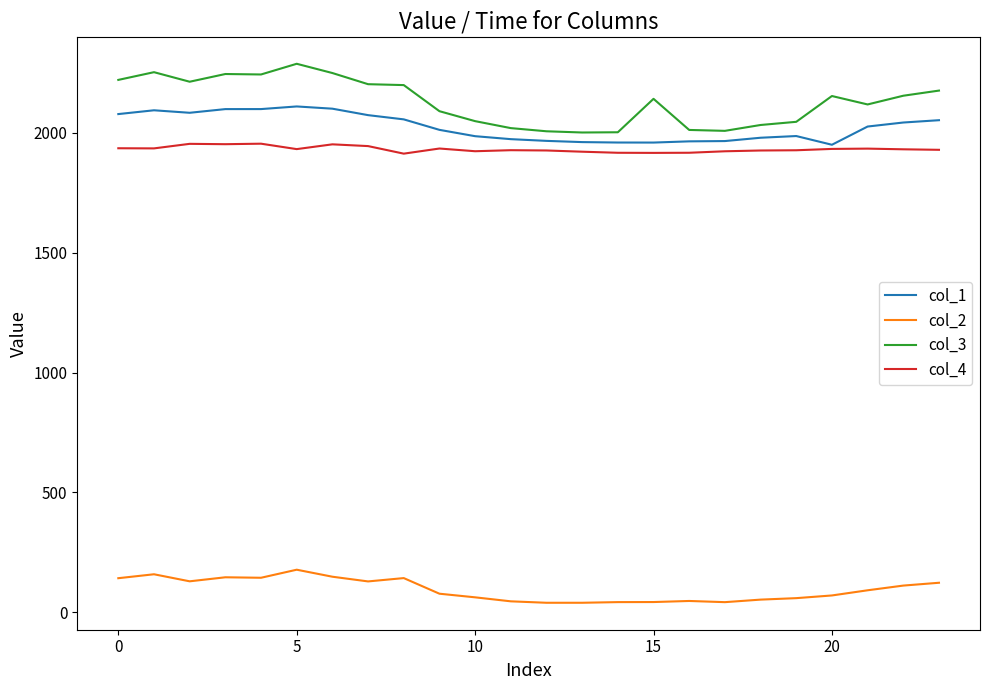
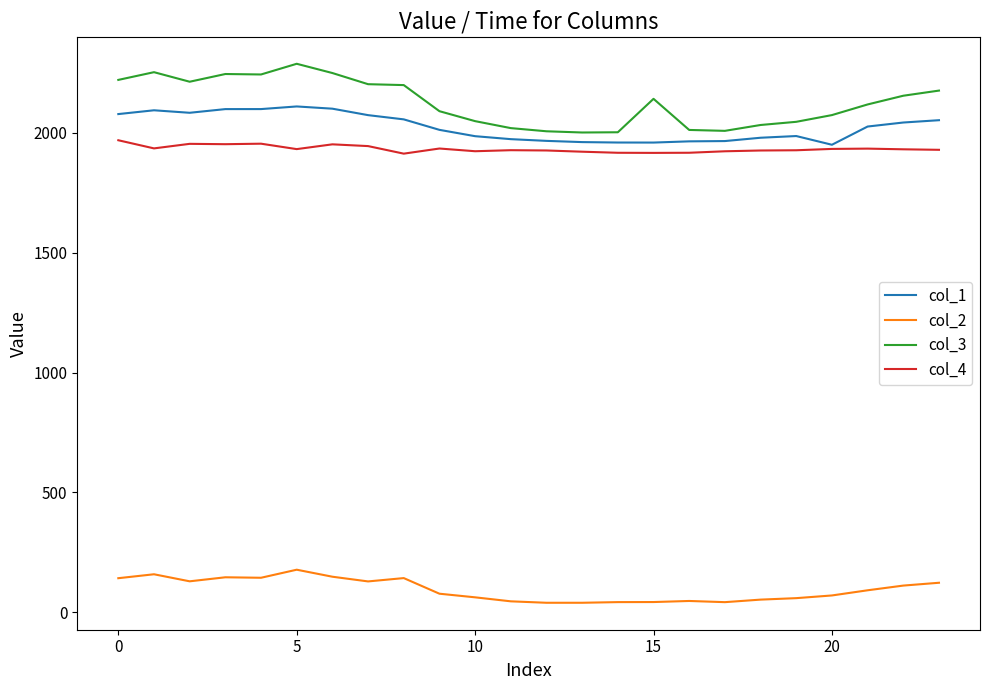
col_4, 0: 1940 -> 1970
col_3, 20: 2150 -> 2070
